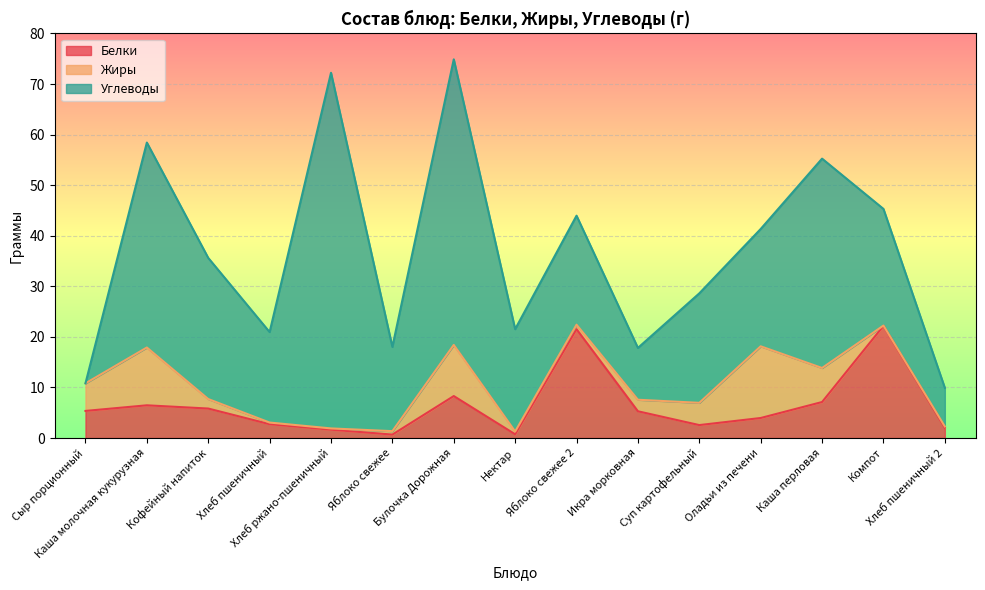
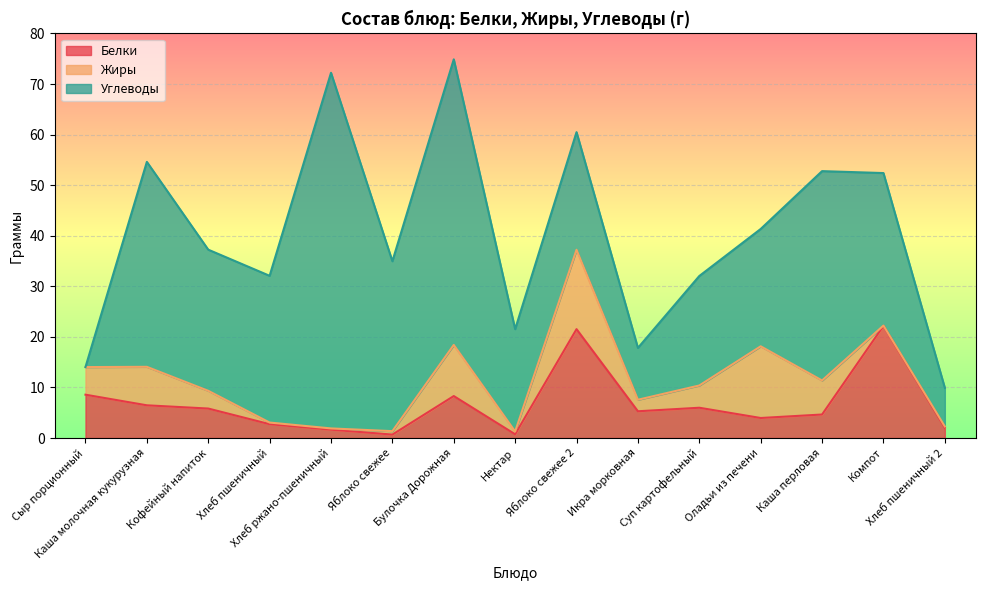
Белки, Сыр порционный: 5 -> 9
Жиры, Каша молочная кукурузная: 11 -> 8
Жиры, Кофейный напиток: 2 -> 4
Углеводы, Хлеб пшеничный: 18 -> 29
Углеводы, Яблоко свежее: 17 -> 34
Жиры, Яблоко свежее 2: 1 -> 16
Углеводы, Яблоко свежее 2: 22 -> 23
Белки, Суп картофельный: 3 -> 6
Белки, Каша перловая: 7 -> 5
Углеводы, Компот: 23 -> 30
